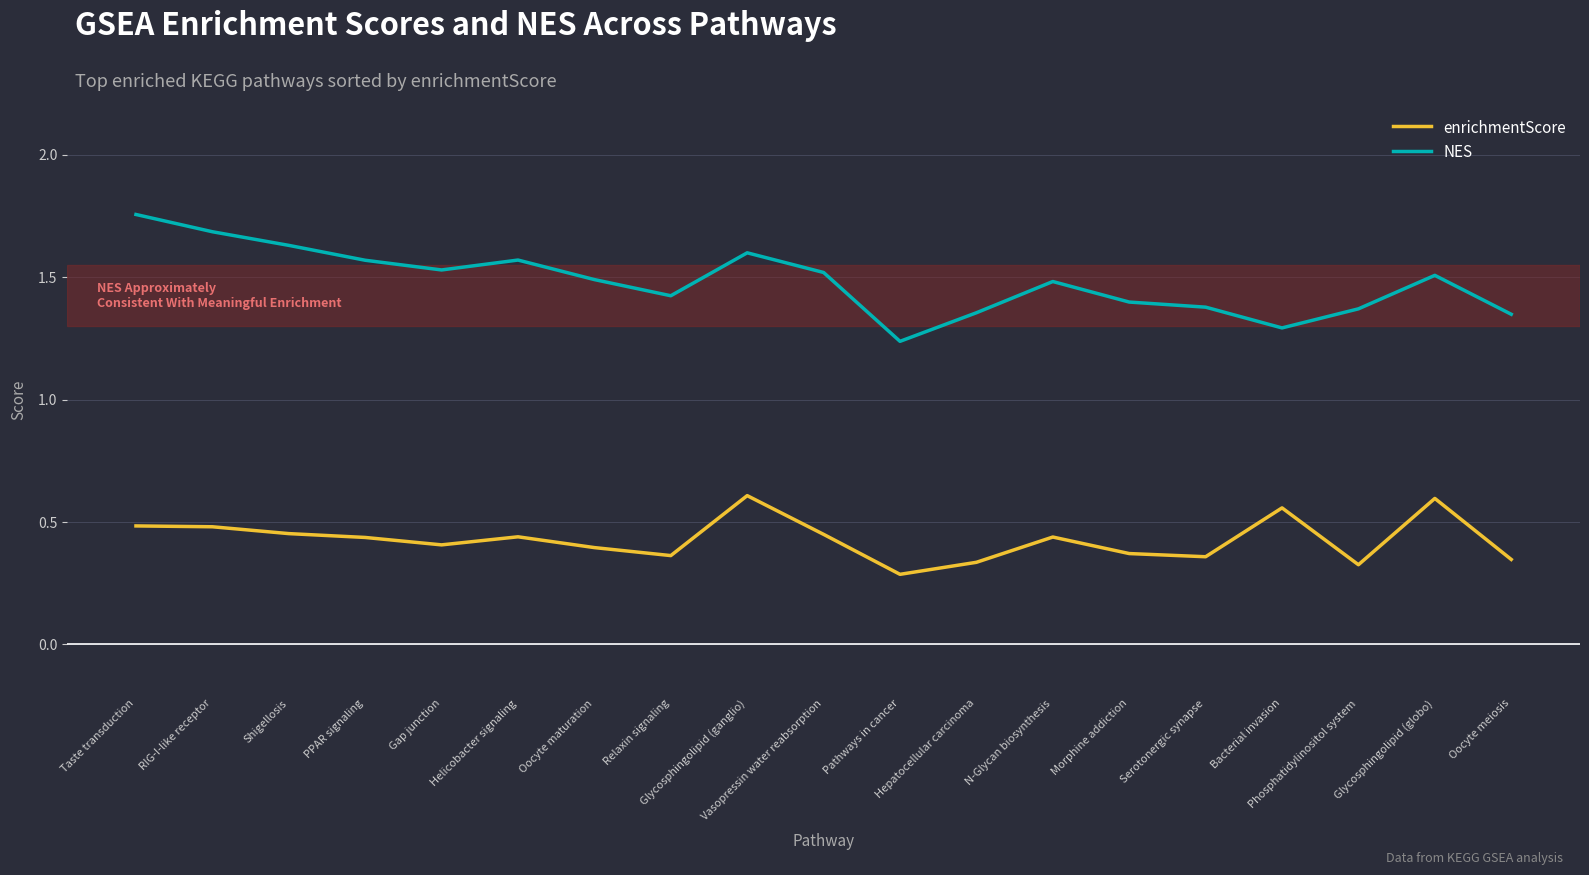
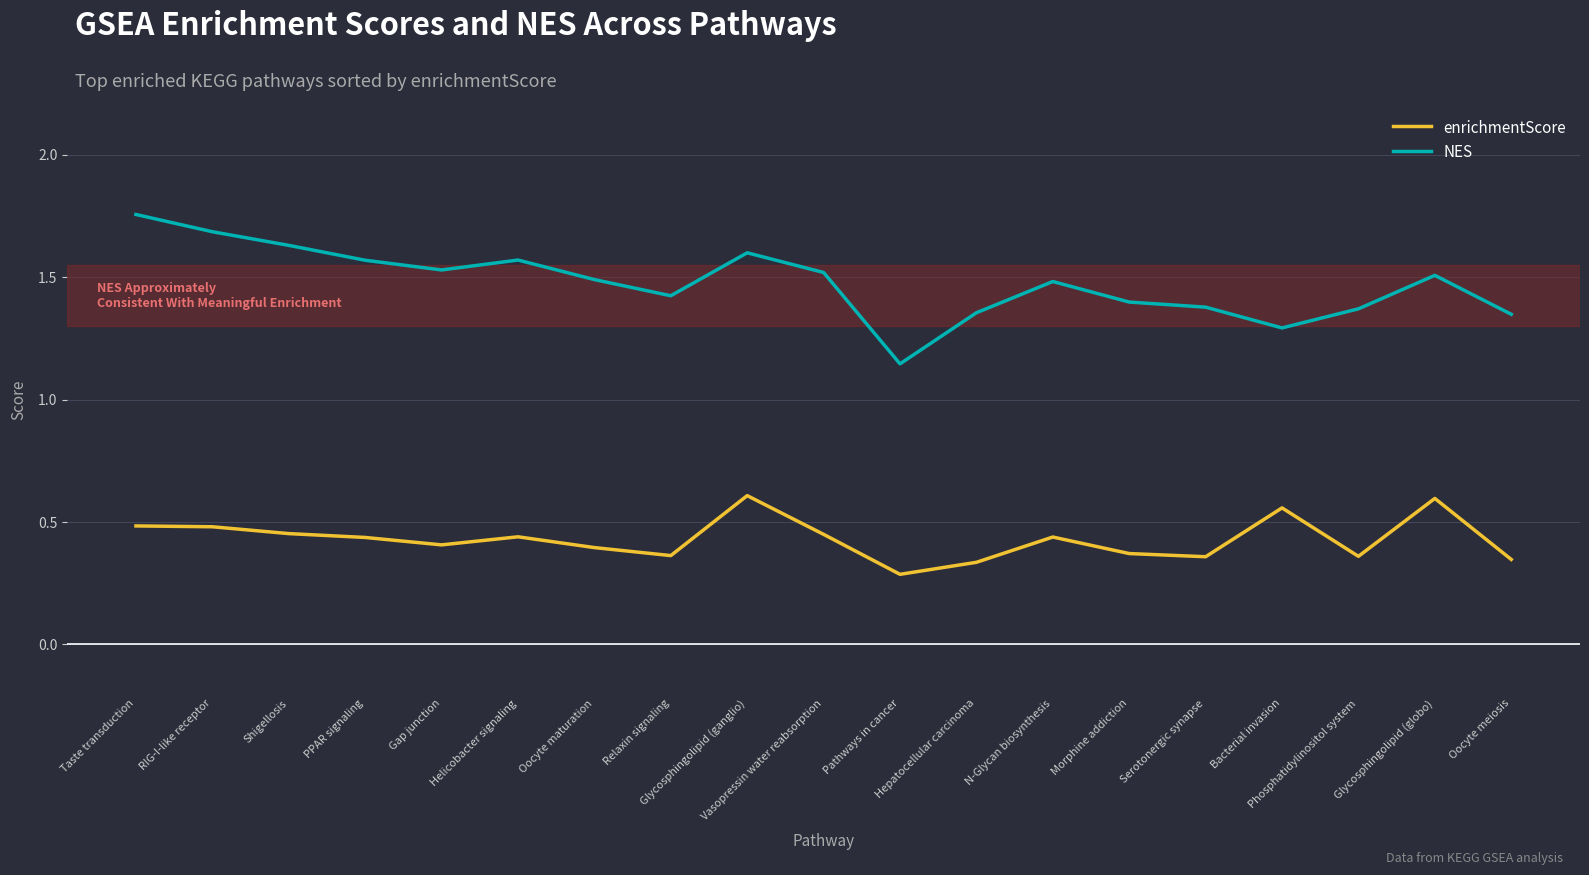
NES, Pathways in cancer: 1.24 -> 1.15
enrichmentScore, Phosphatidylinositol system: 0.33 -> 0.36
